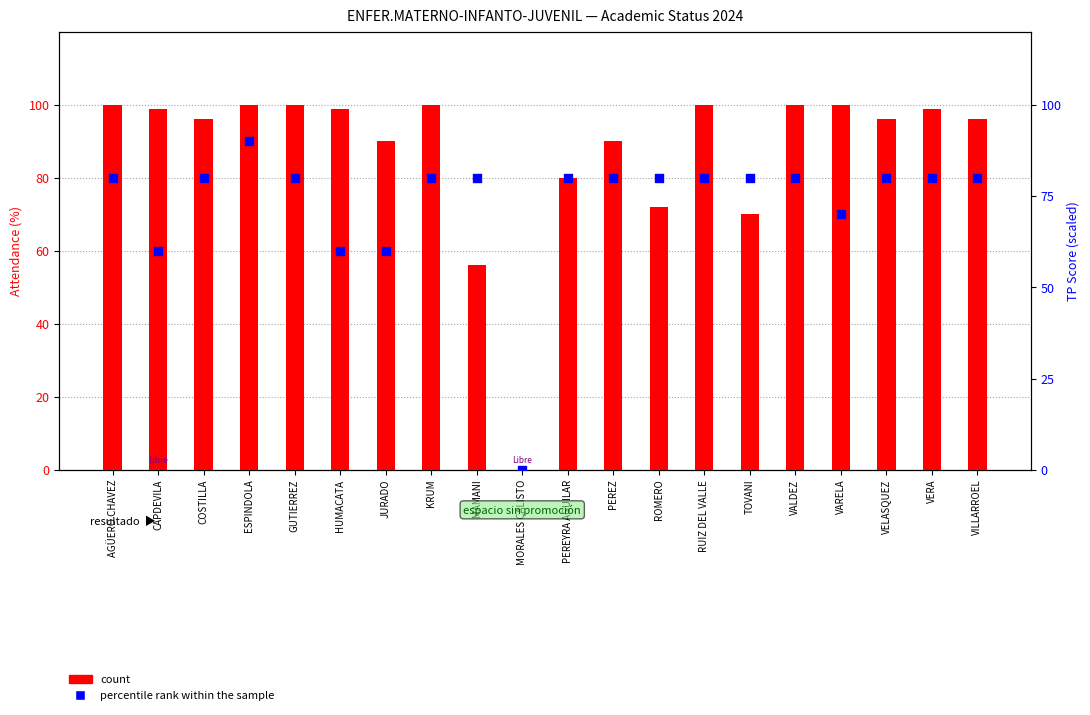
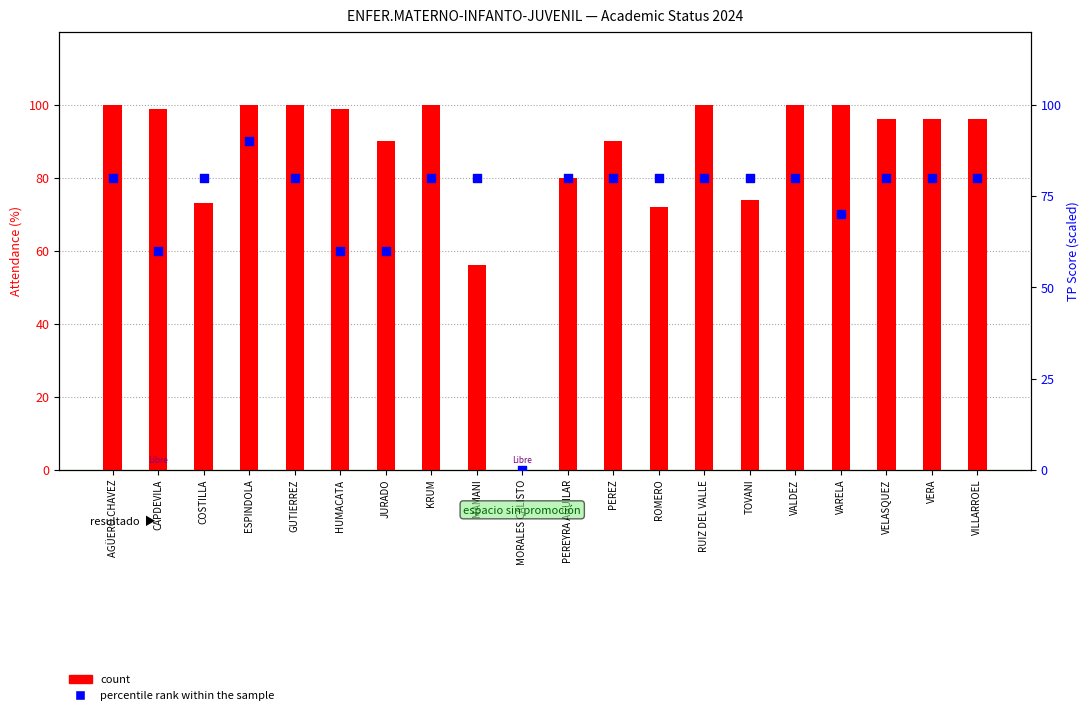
count, COSTILLA: 96 -> 73
count, TOVANI: 70 -> 74
count, VERA: 99 -> 96
